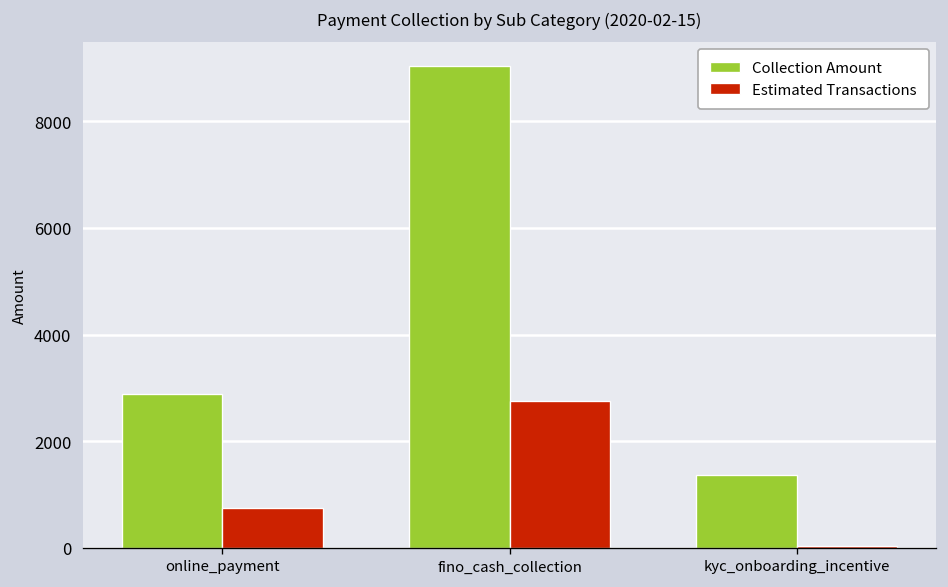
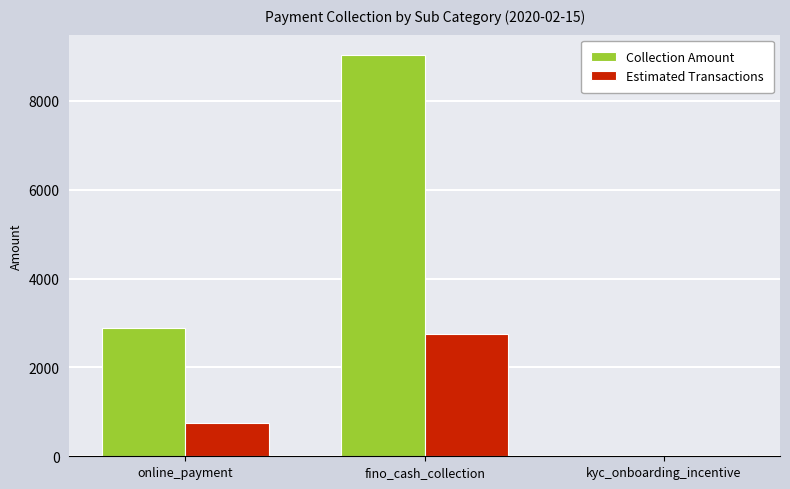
Collection Amount, kyc_onboarding_incentive: 1400 -> 0
